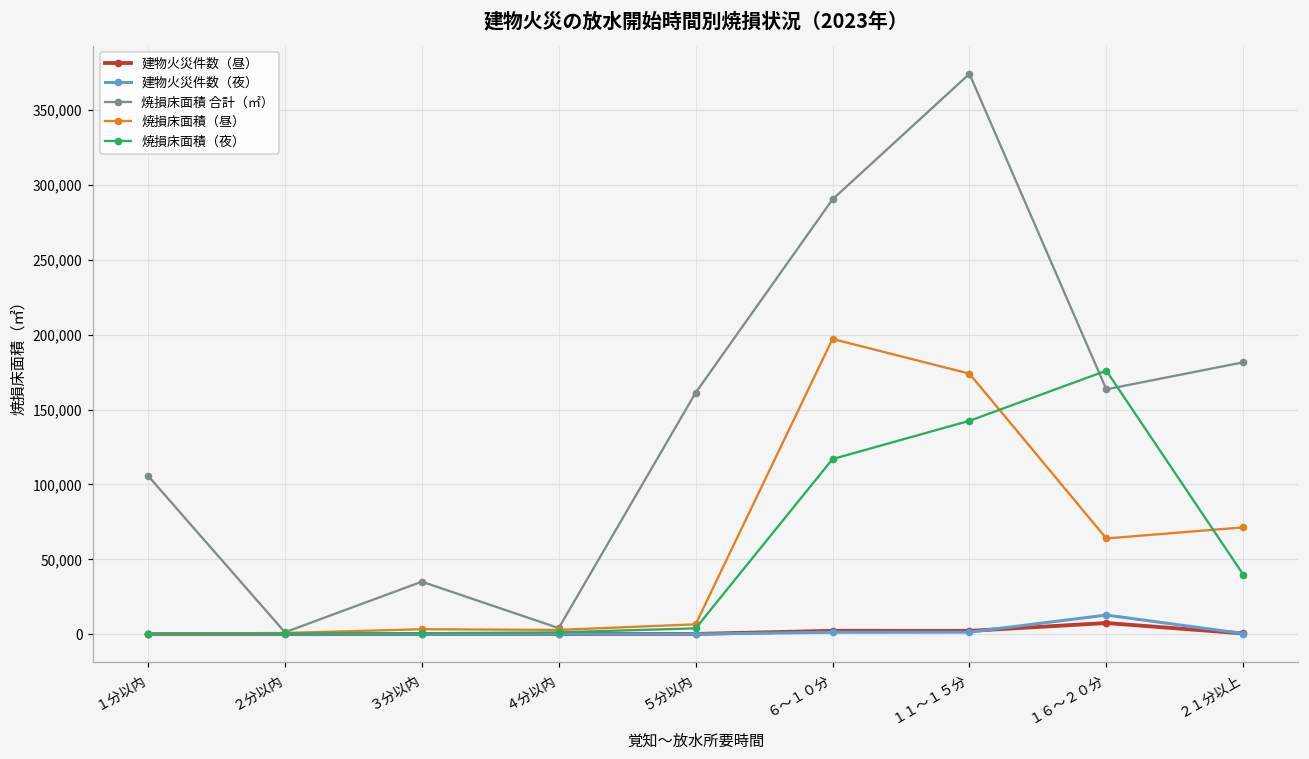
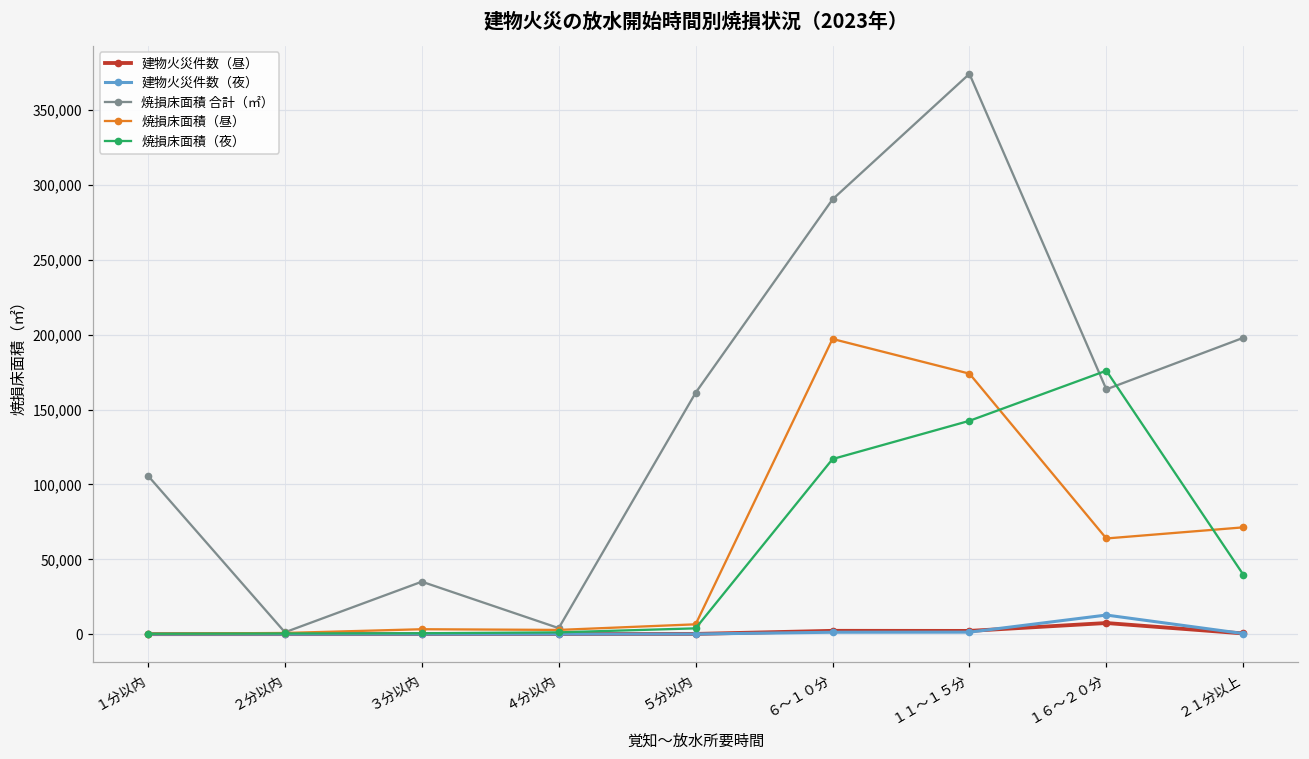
焼損床面積 合計（㎡）, ２１分以上: 182,000 -> 198,000
